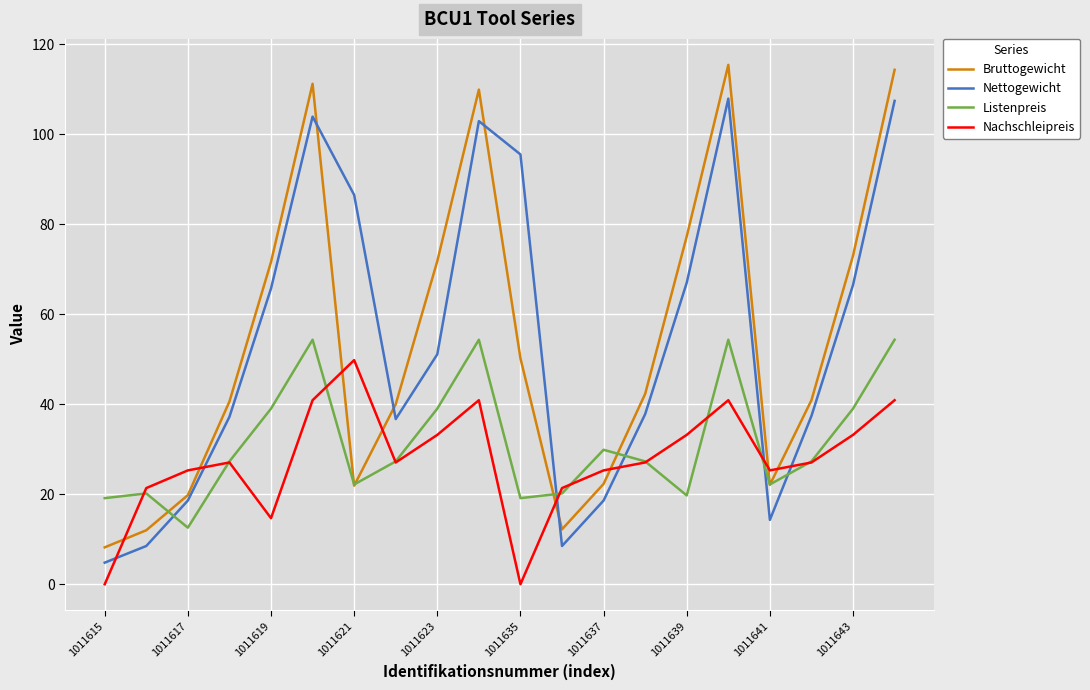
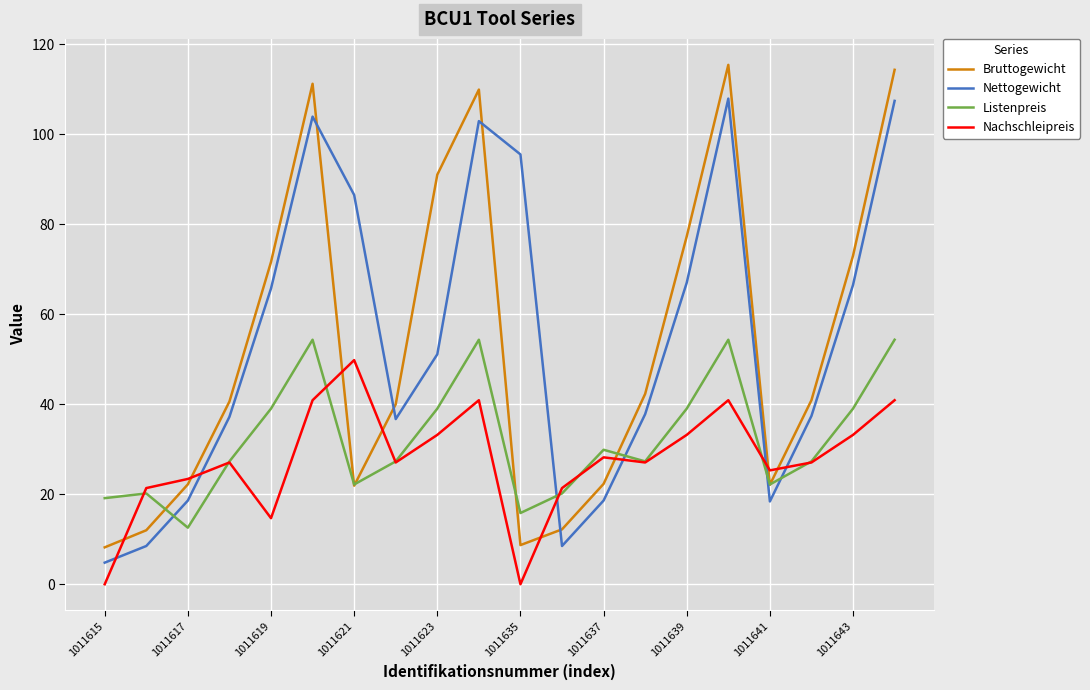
Bruttogewicht, 1011617: 20 -> 22
Nachschleipreis, 1011617: 25 -> 23
Bruttogewicht, 1011623: 72 -> 91
Bruttogewicht, 1011635: 50 -> 9
Listenpreis, 1011635: 19 -> 16
Nachschleipreis, 1011637: 25 -> 28
Listenpreis, 1011639: 20 -> 39
Nettogewicht, 1011641: 14 -> 18
